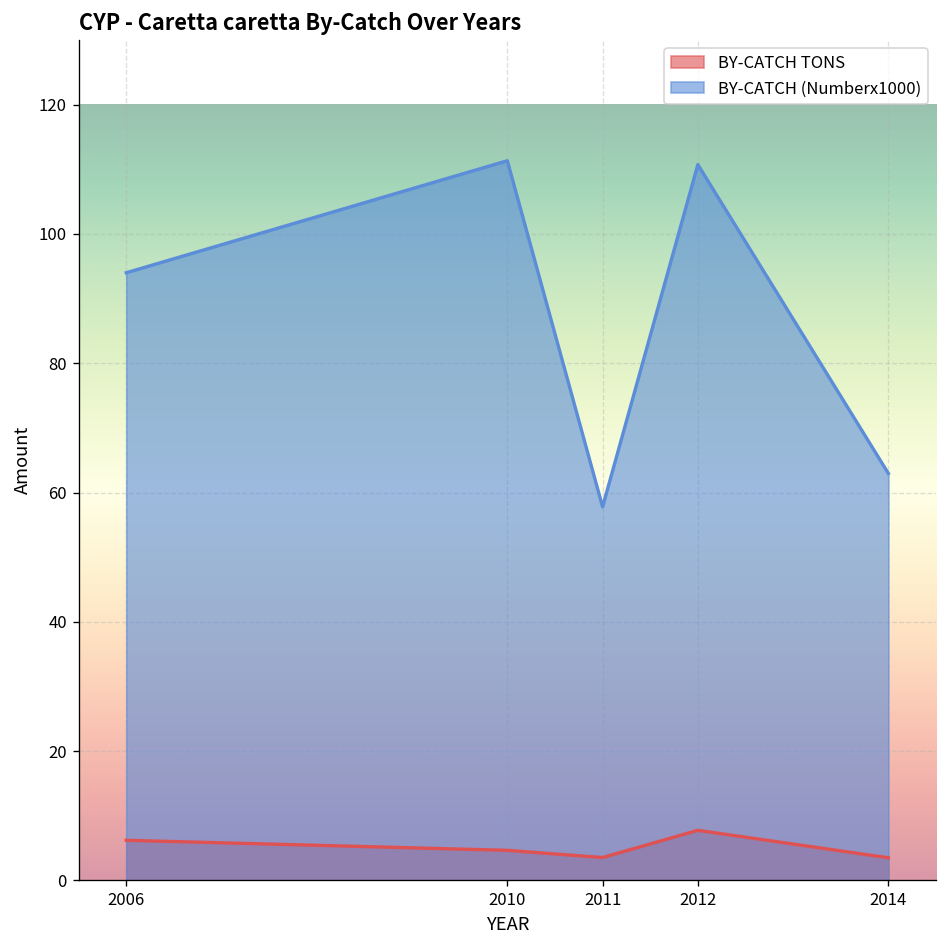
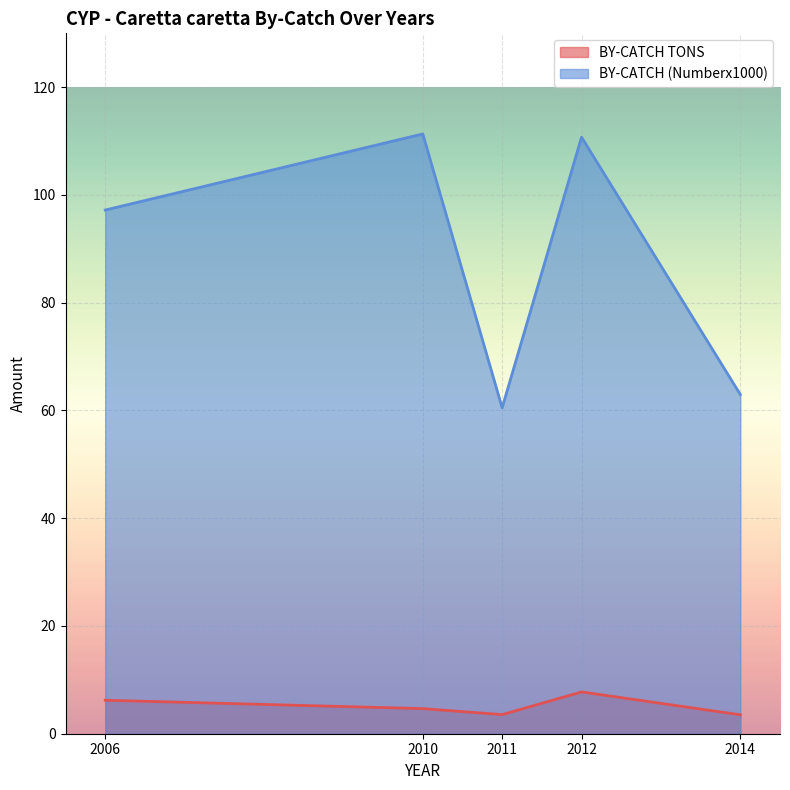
BY-CATCH (Numberx1000), 2006: 94 -> 97
BY-CATCH (Numberx1000), 2011: 58 -> 60
